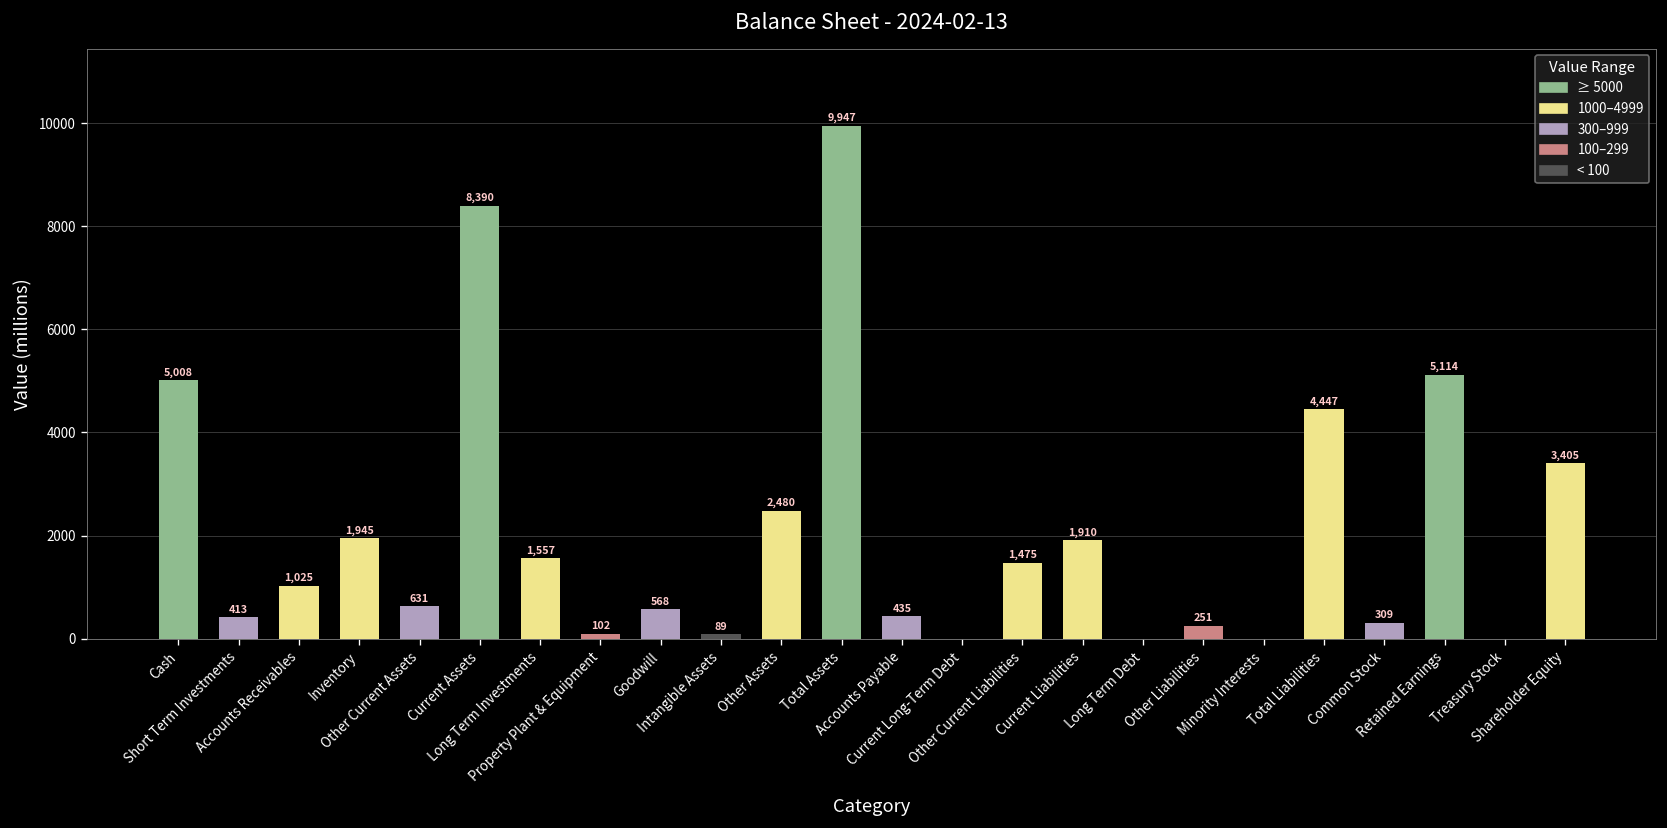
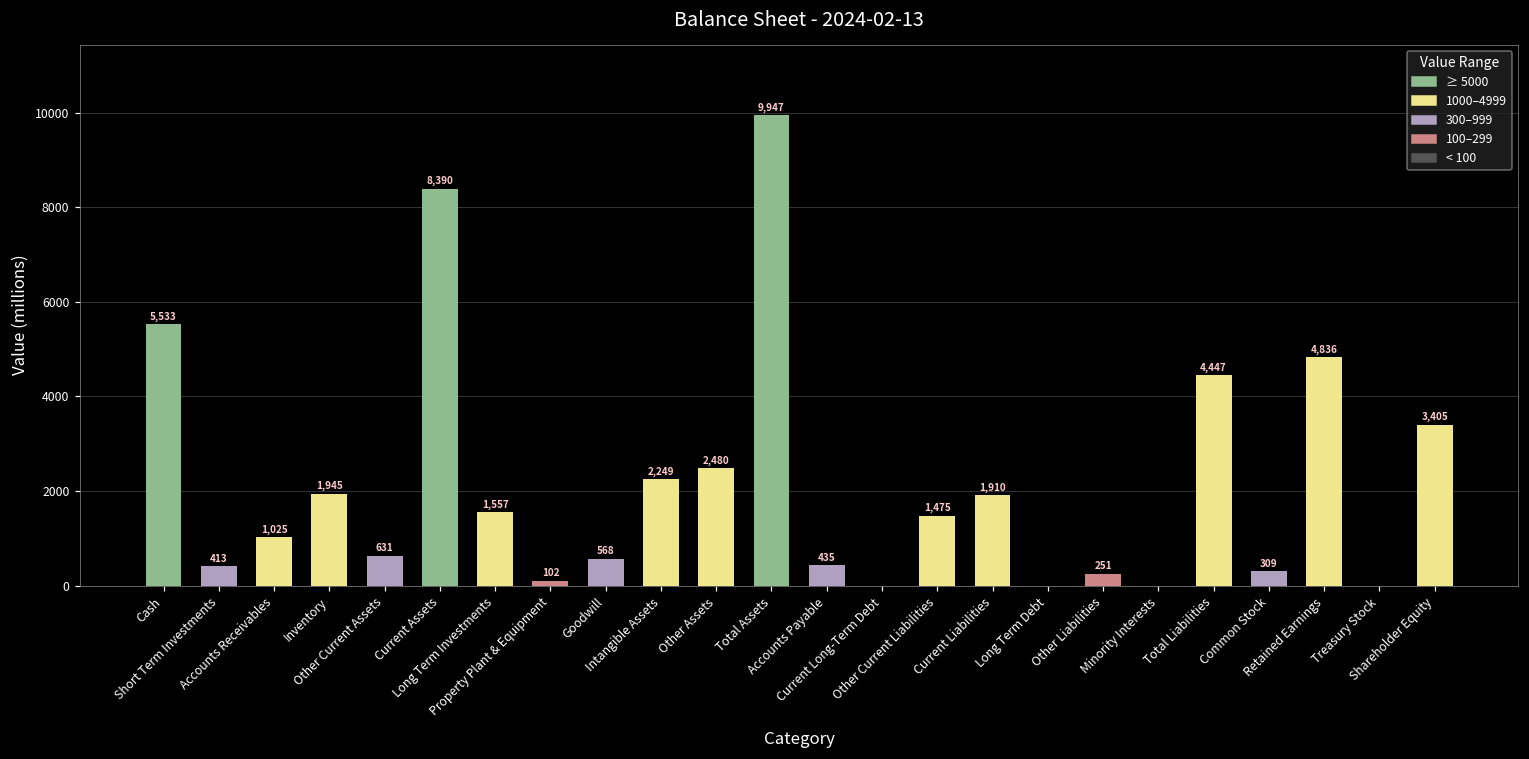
Cash: 5,008 -> 5,533
Intangible Assets: 89 -> 2,249
Retained Earnings: 5,114 -> 4,836
